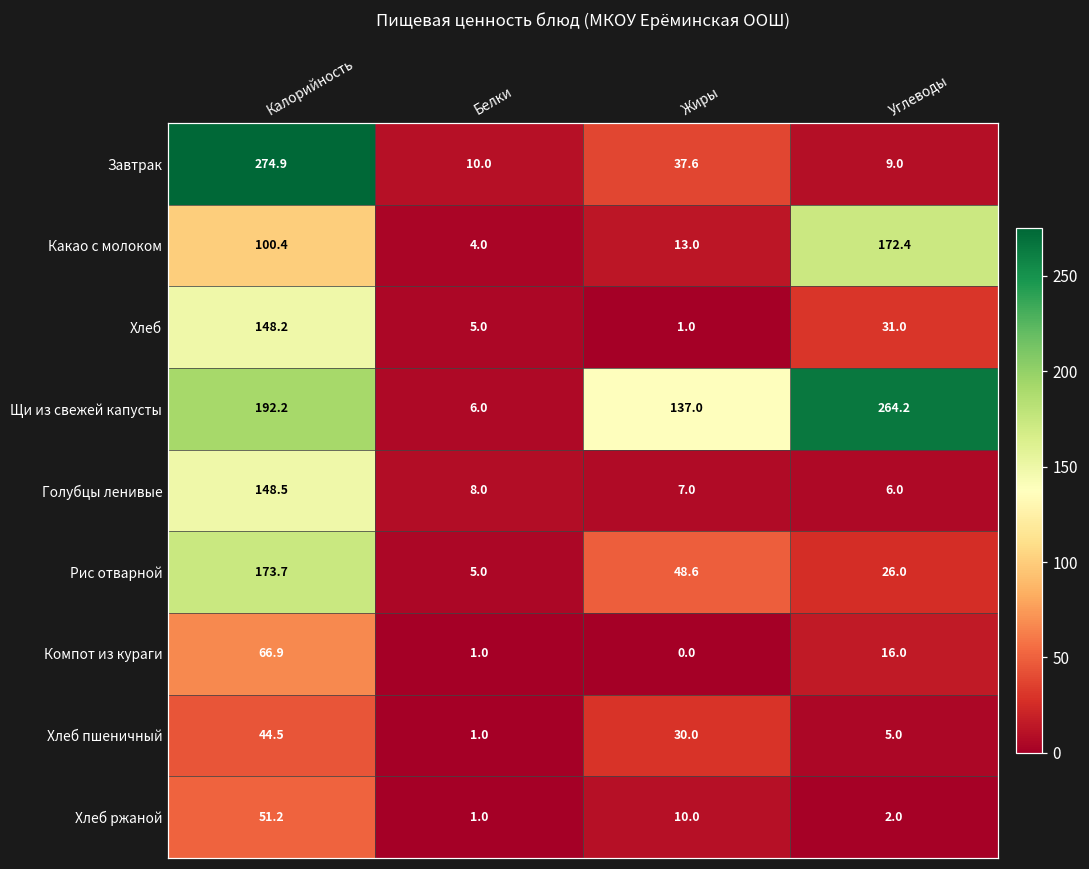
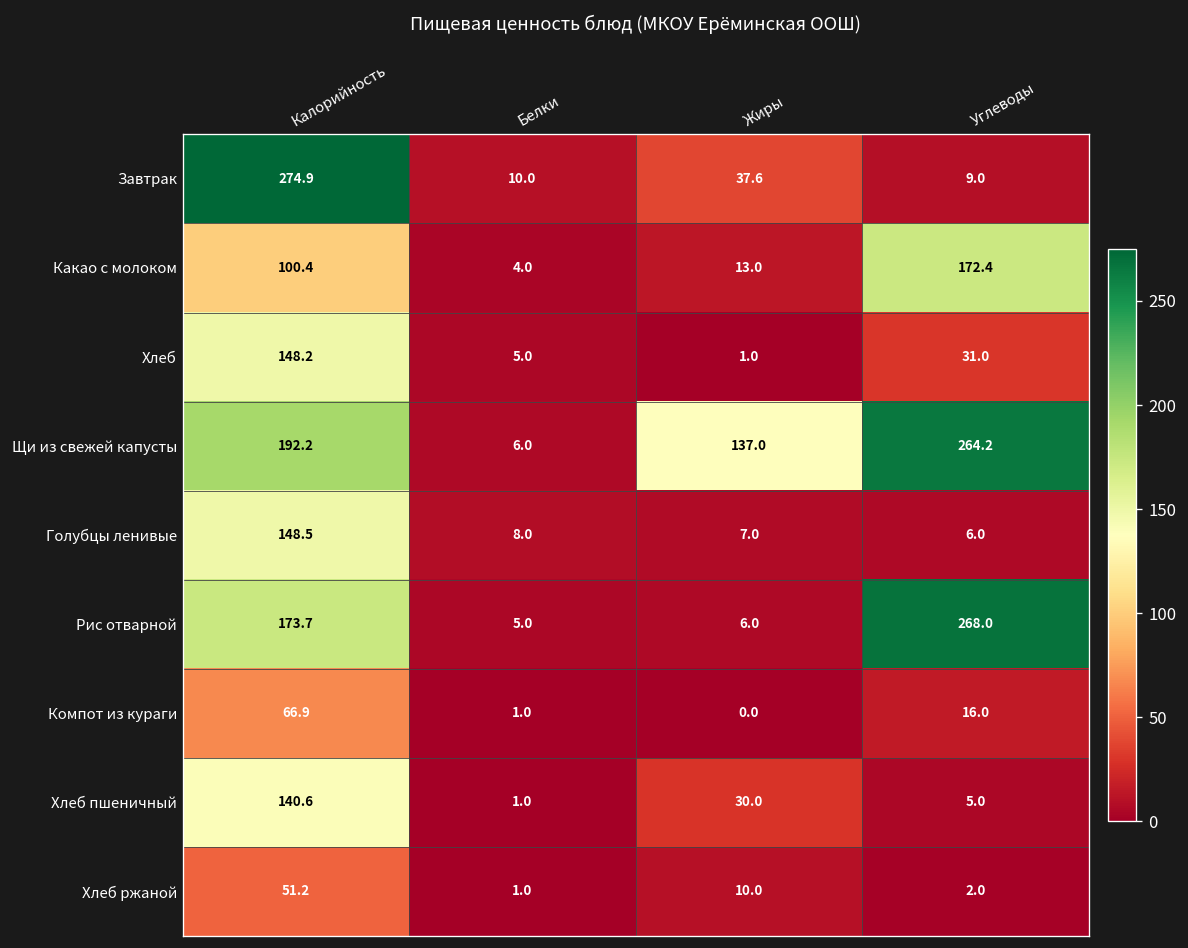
Рис отварной, Жиры: 48.6 -> 6.0
Рис отварной, Углеводы: 26.0 -> 268.0
Хлеб пшеничный, Калорийность: 44.5 -> 140.6
